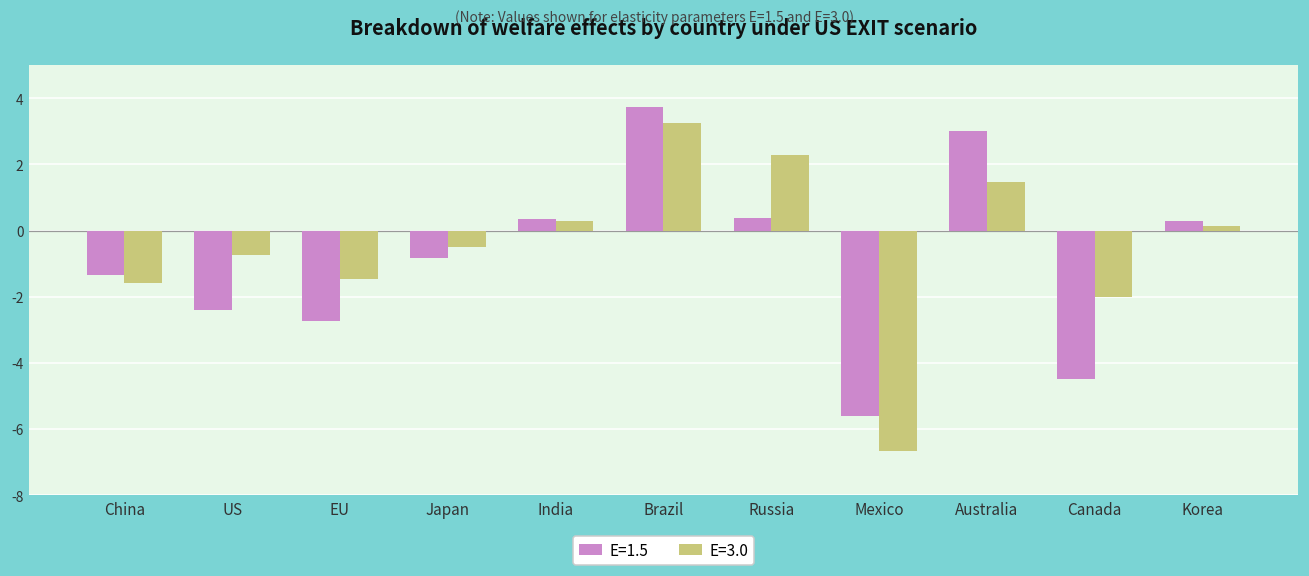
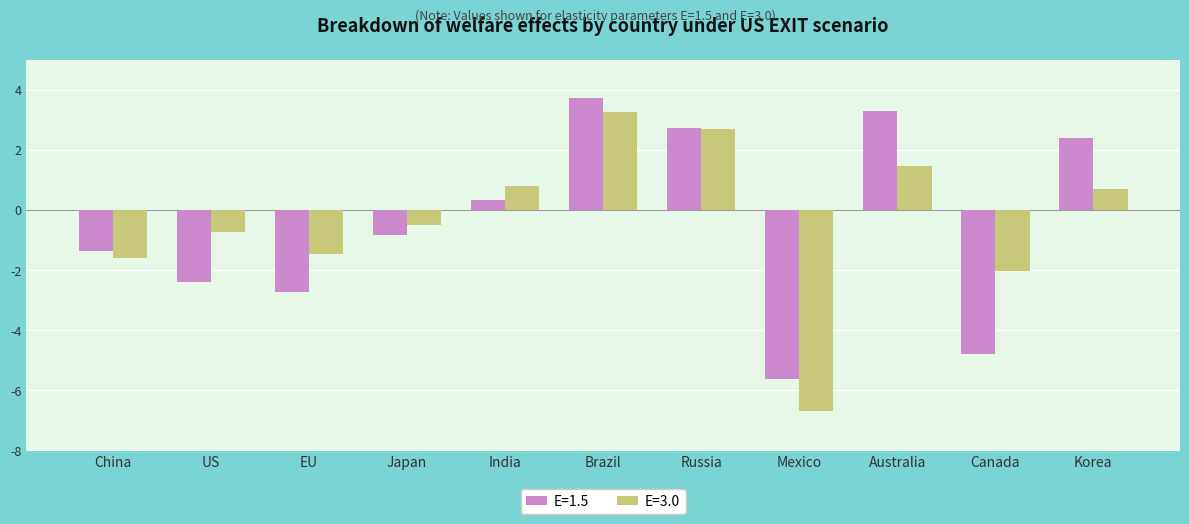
E=3.0, India: 0.3 -> 0.8
E=1.5, Russia: 0.4 -> 2.7
E=3.0, Russia: 2.3 -> 2.7
E=1.5, Australia: 3.0 -> 3.3
E=1.5, Canada: -4.5 -> -4.8
E=1.5, Korea: 0.3 -> 2.4
E=3.0, Korea: 0.1 -> 0.7
